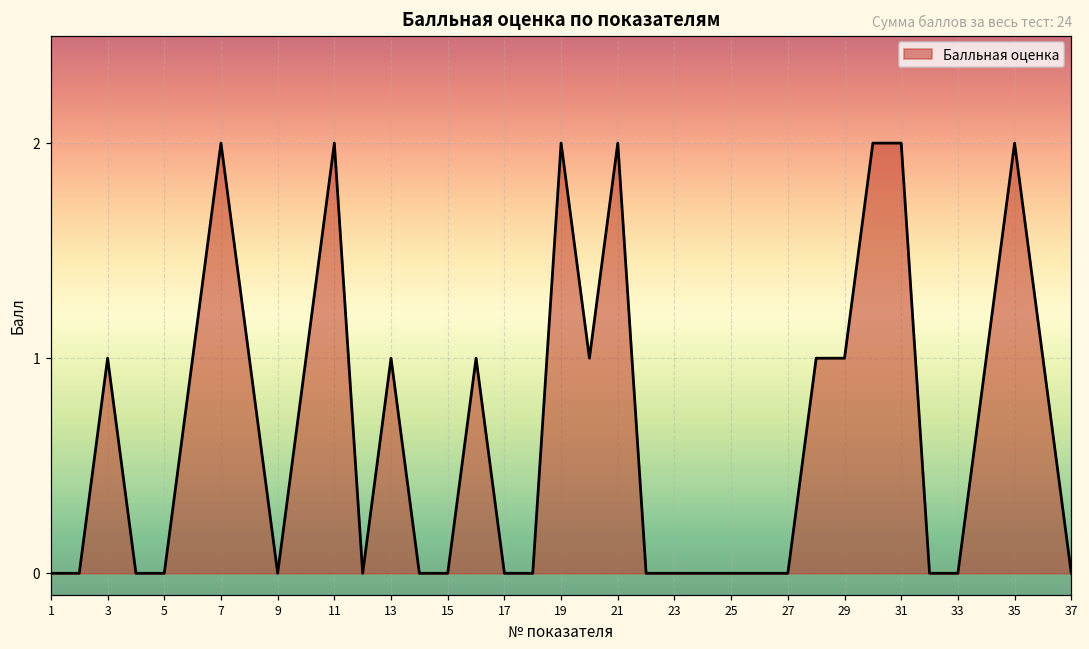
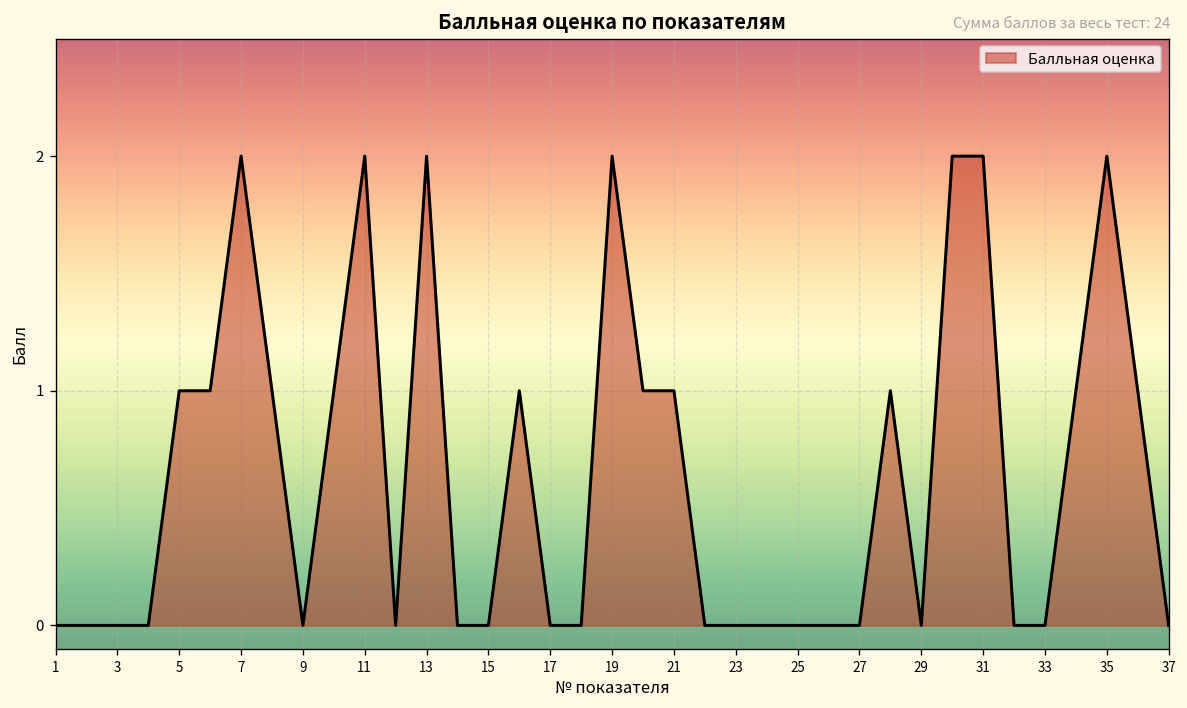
3: 1 -> 0
5: 0 -> 1
13: 1 -> 2
21: 2 -> 1
29: 1 -> 0
